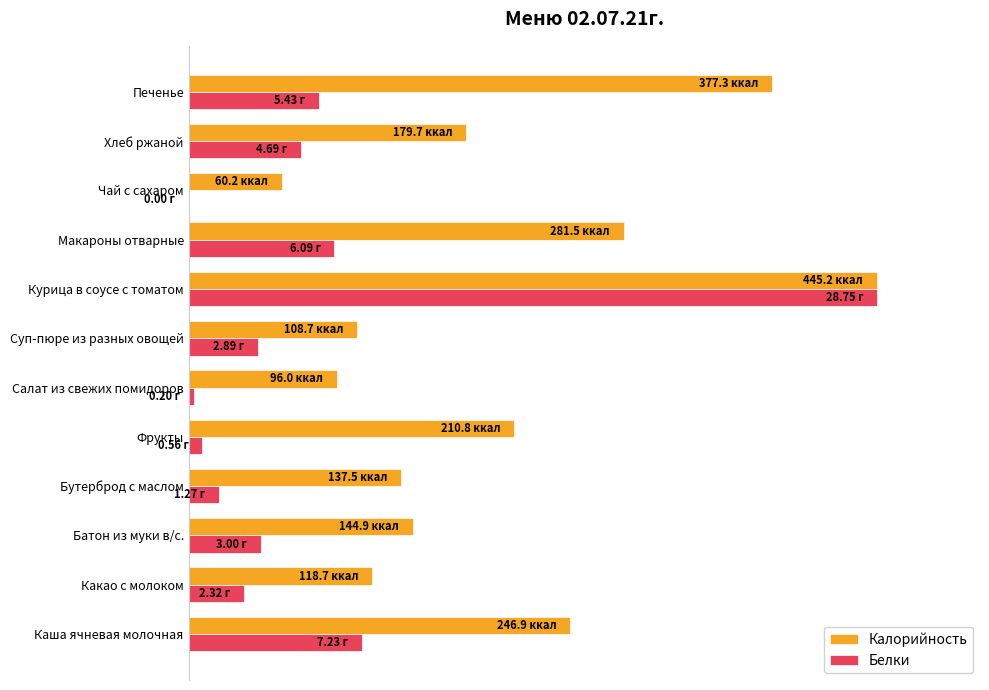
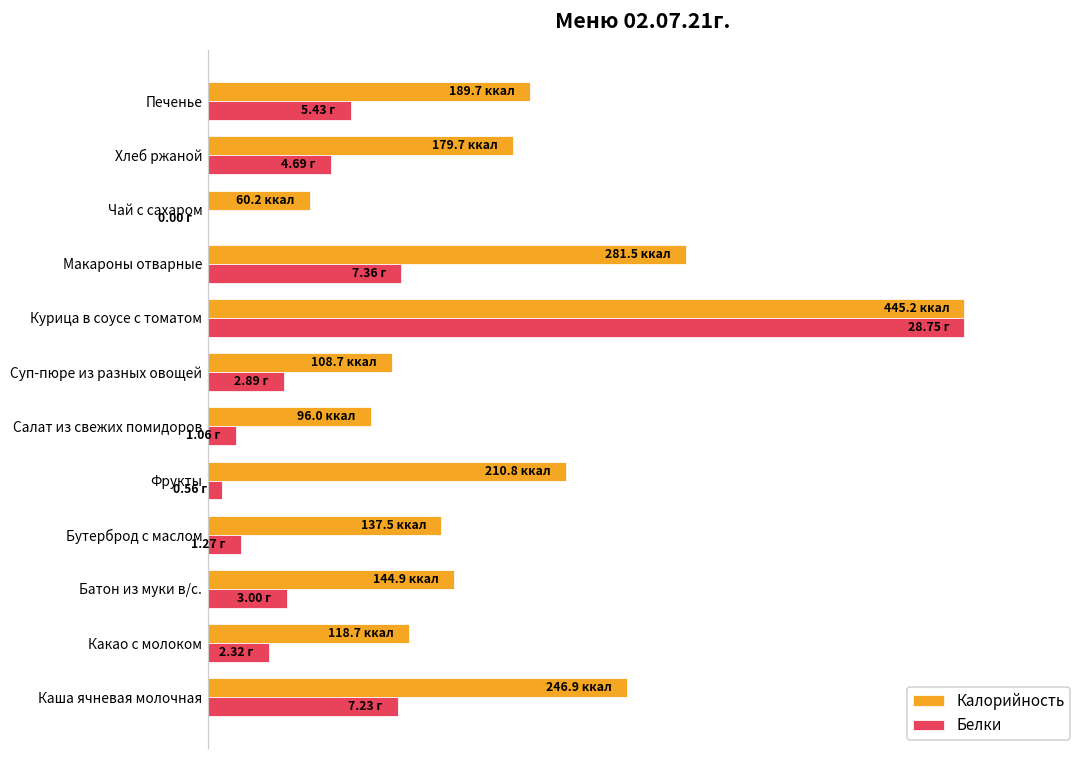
Калорийность, Печенье: 377.3 -> 189.7
Белки, Макароны отварные: 6.09 -> 7.36
Белки, Салат из свежих помидоров: 0.20 -> 1.06
